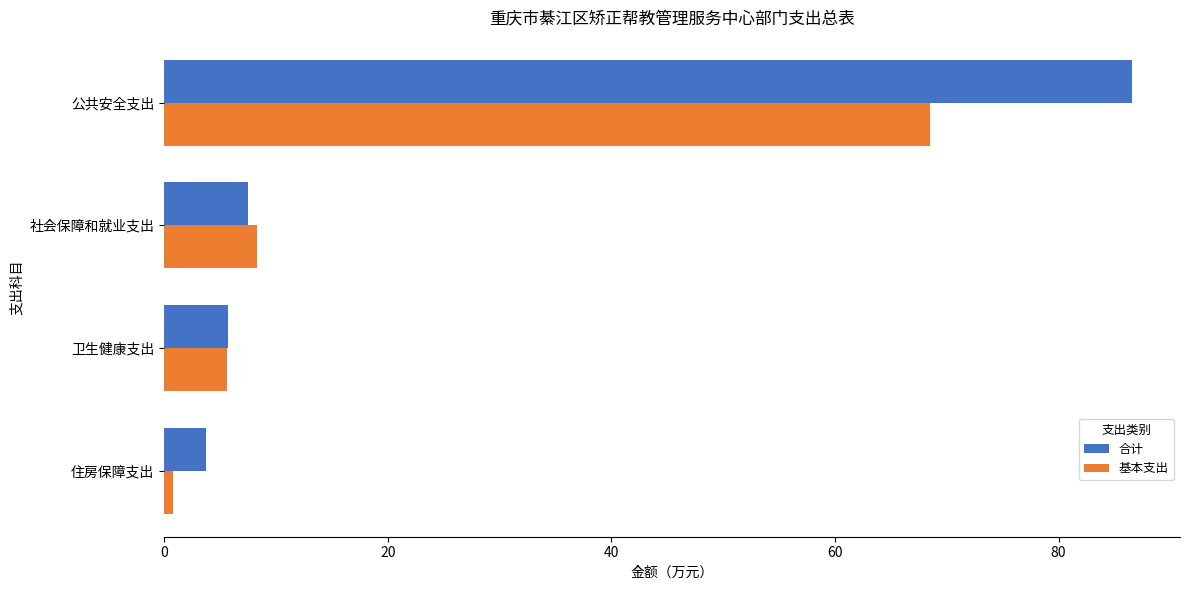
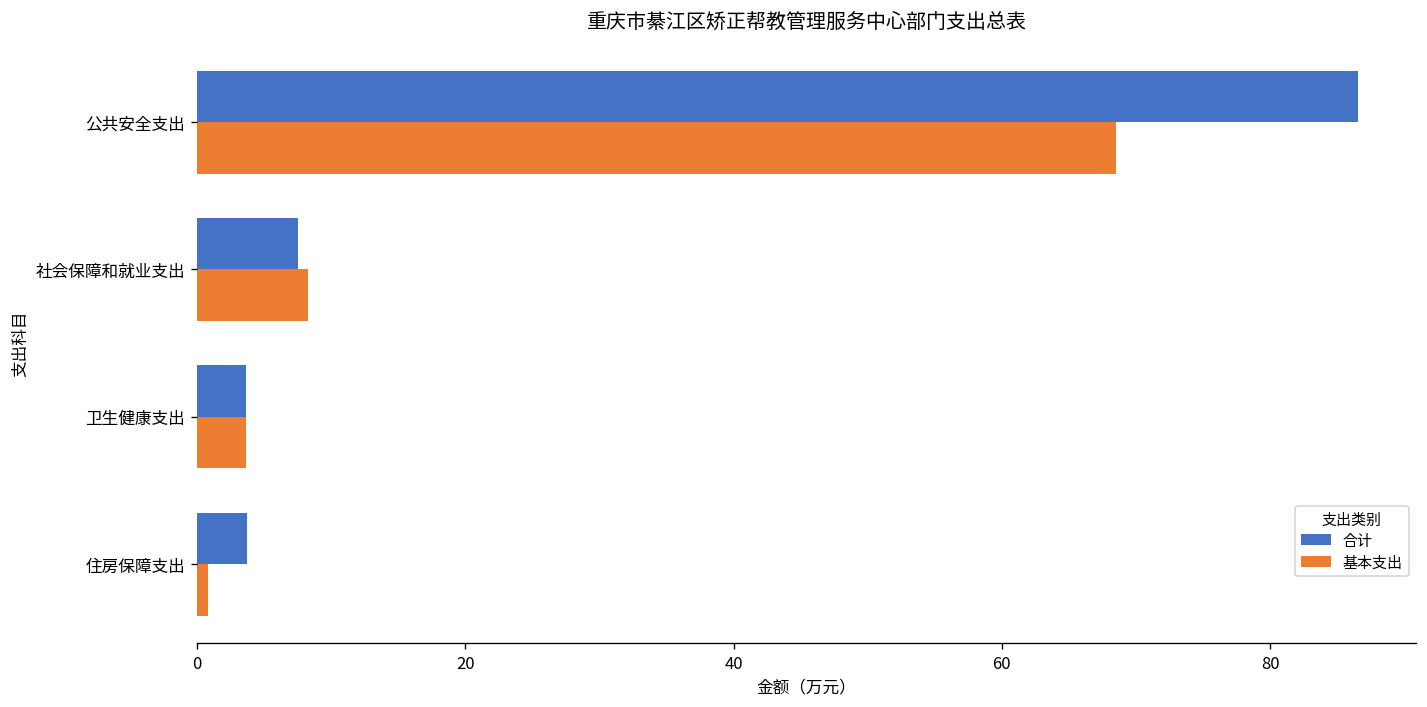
合计, 卫生健康支出: 5.8 -> 3.6
基本支出, 卫生健康支出: 5.7 -> 3.6
